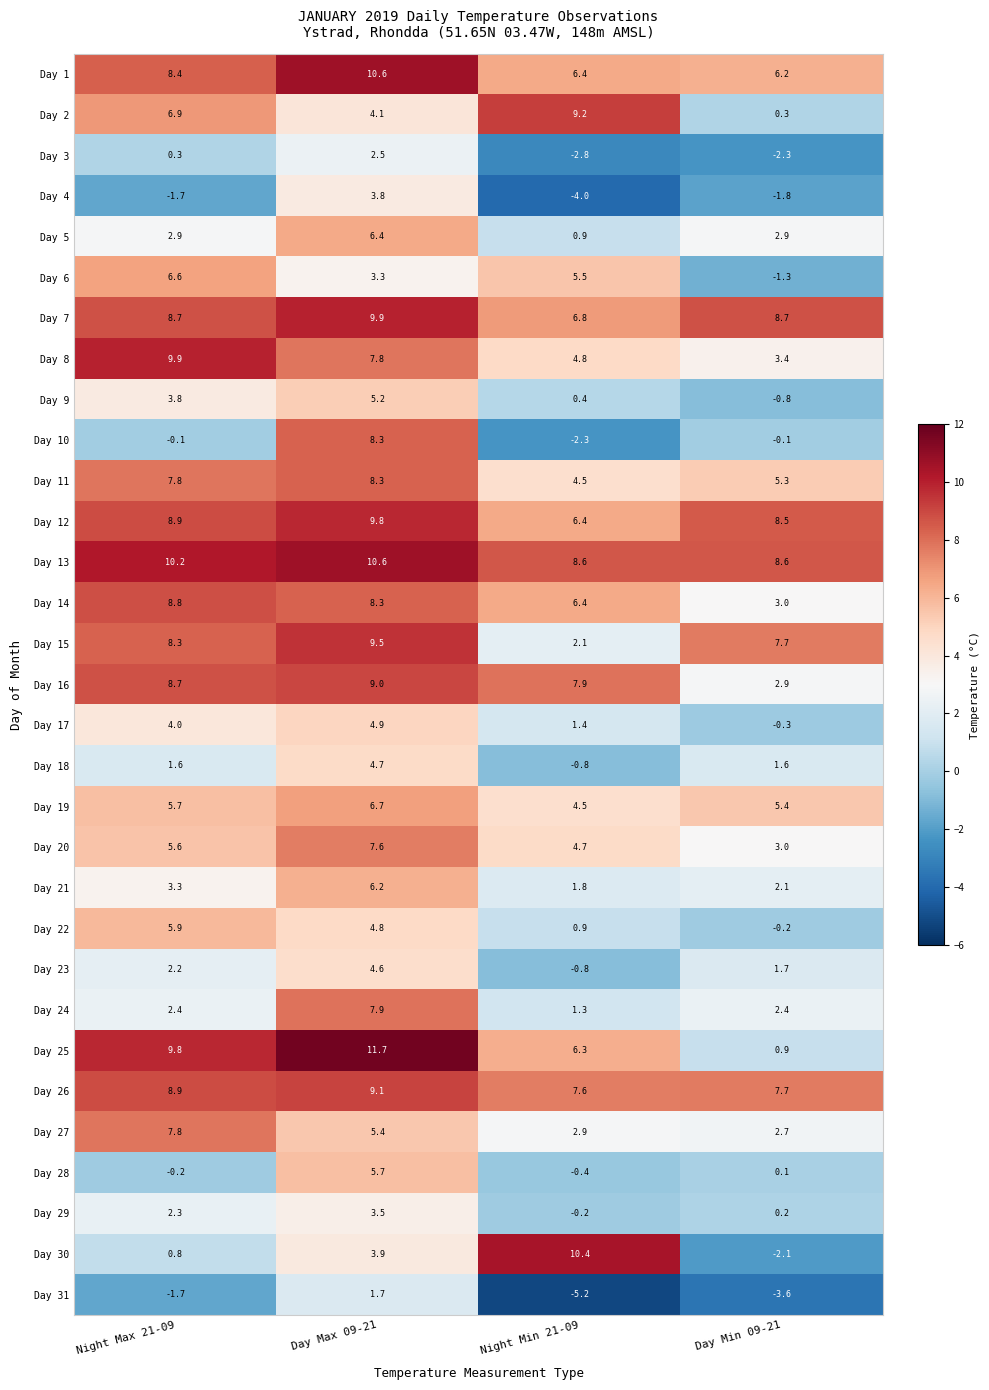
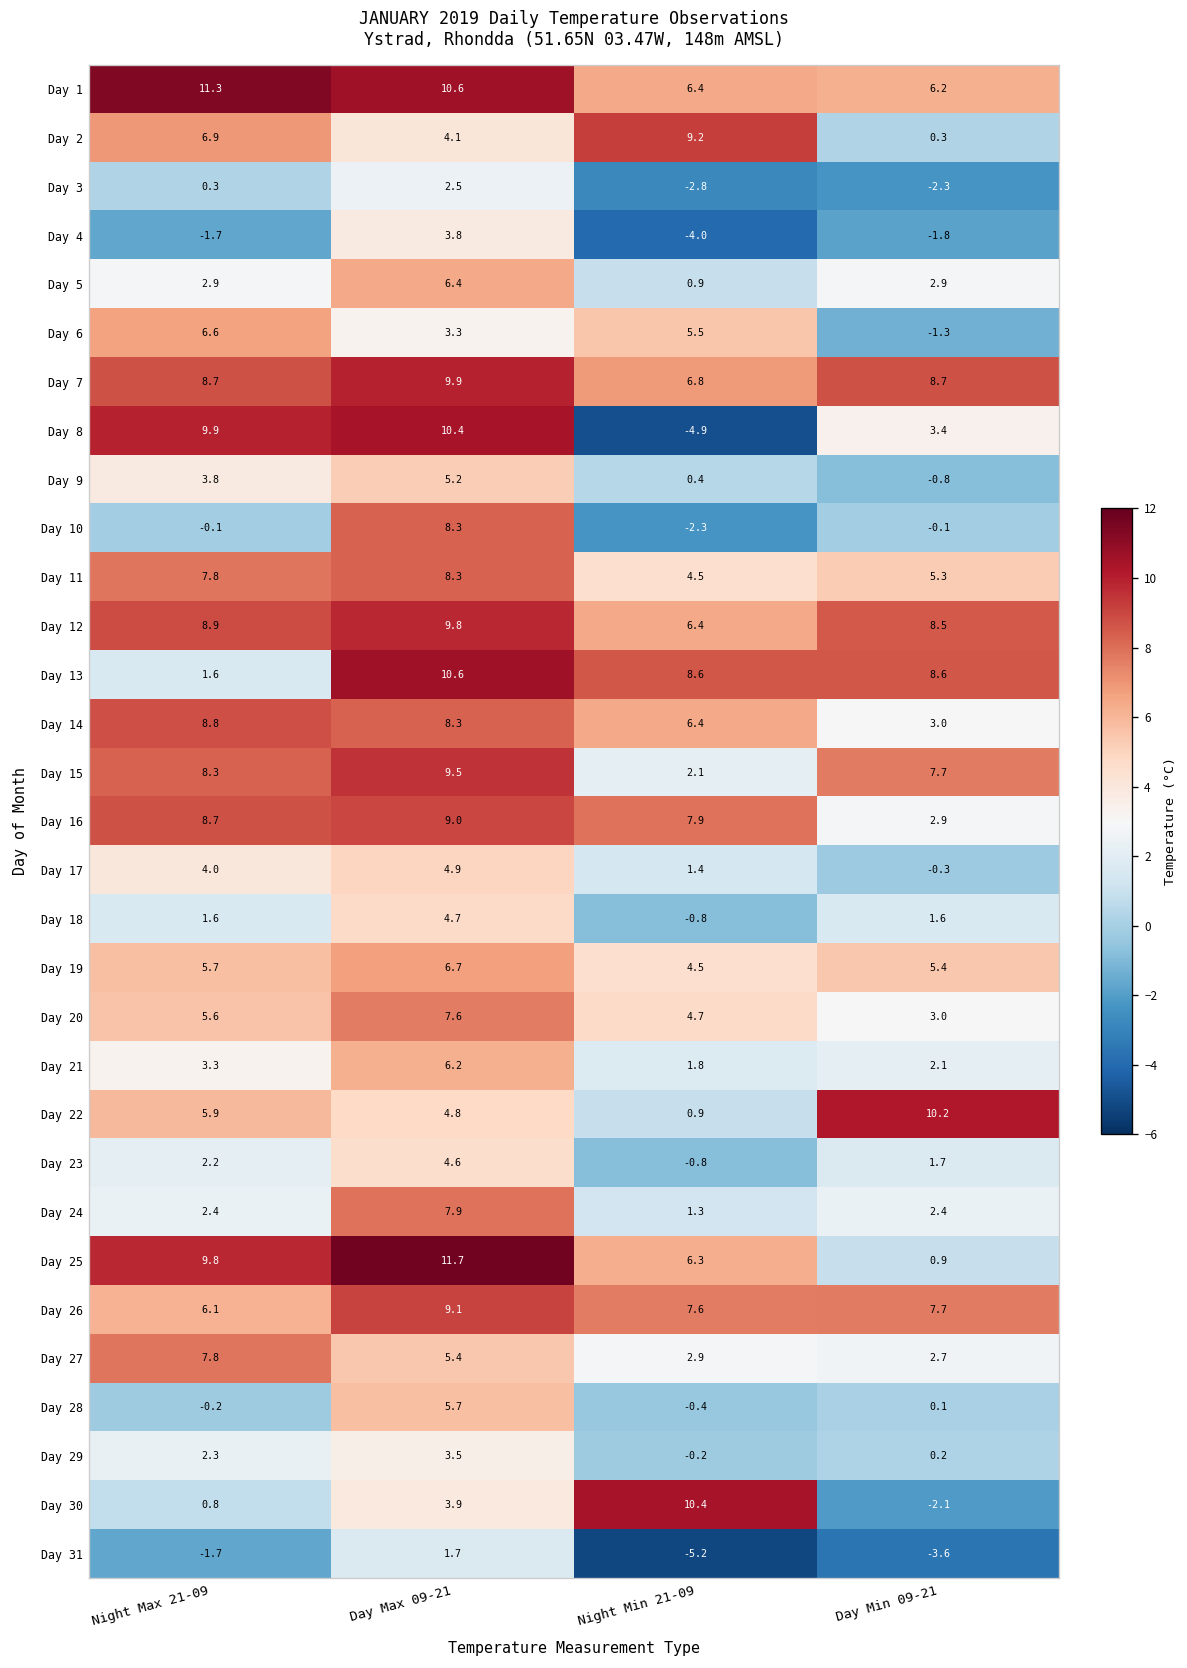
Day 1, Night Max 21-09: 8.4 -> 11.3
Day 8, Day Max 09-21: 7.8 -> 10.4
Day 8, Night Min 21-09: 4.8 -> -4.9
Day 13, Night Max 21-09: 10.2 -> 1.6
Day 22, Day Min 09-21: -0.2 -> 10.2
Day 26, Night Max 21-09: 8.9 -> 6.1
